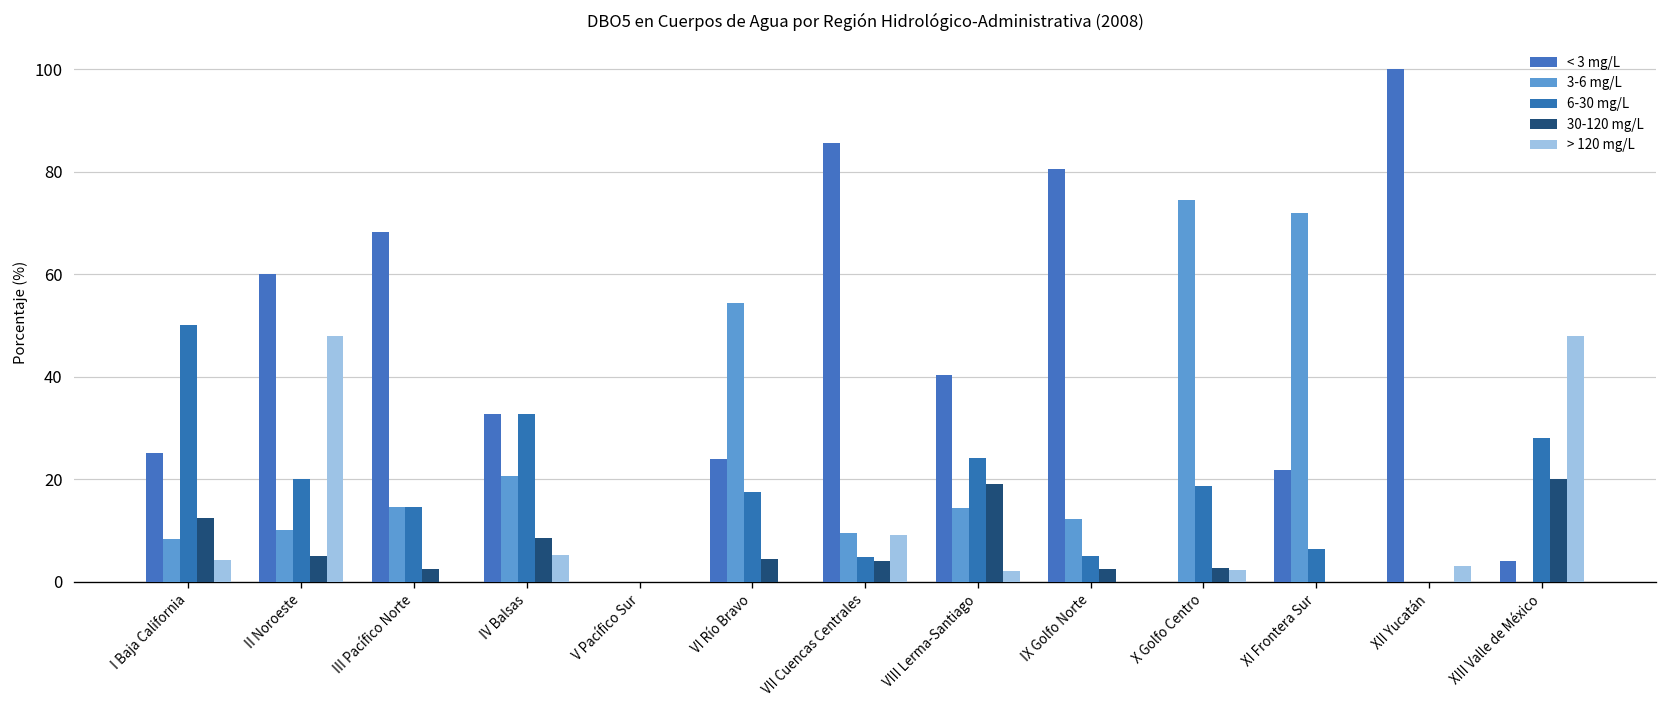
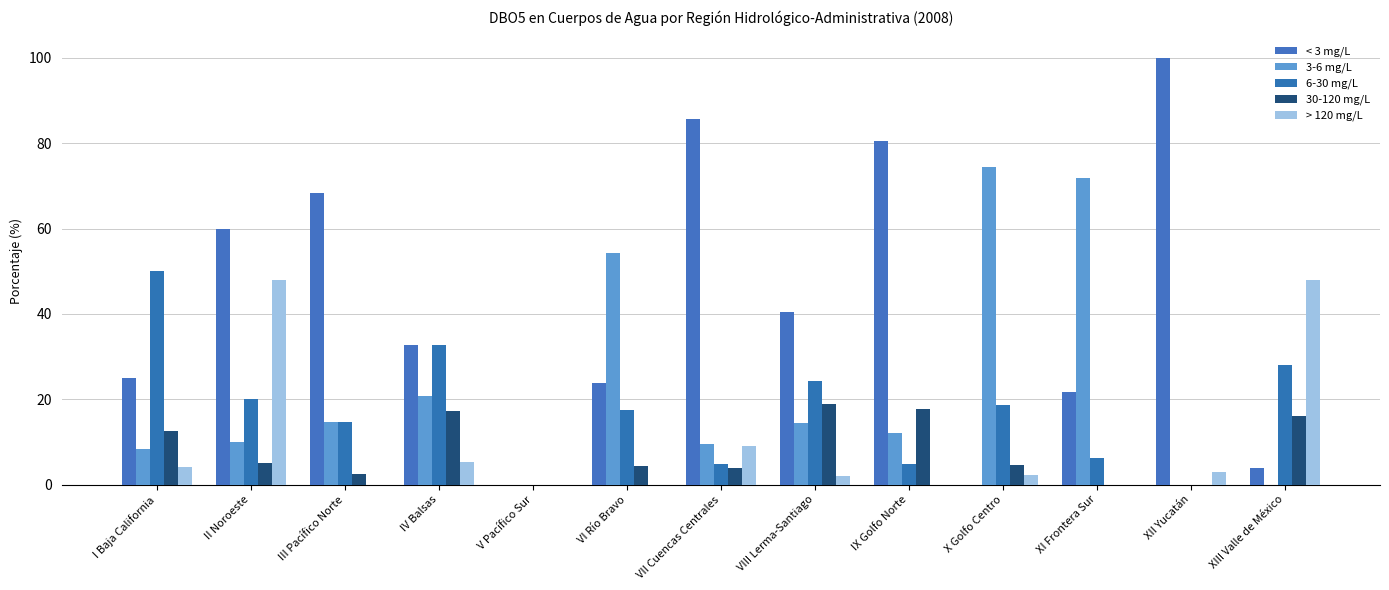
30-120 mg/L, IV Balsas: 9 -> 17
30-120 mg/L, IX Golfo Norte: 2 -> 18
30-120 mg/L, X Golfo Centro: 3 -> 5
30-120 mg/L, XIII Valle de México: 20 -> 16
